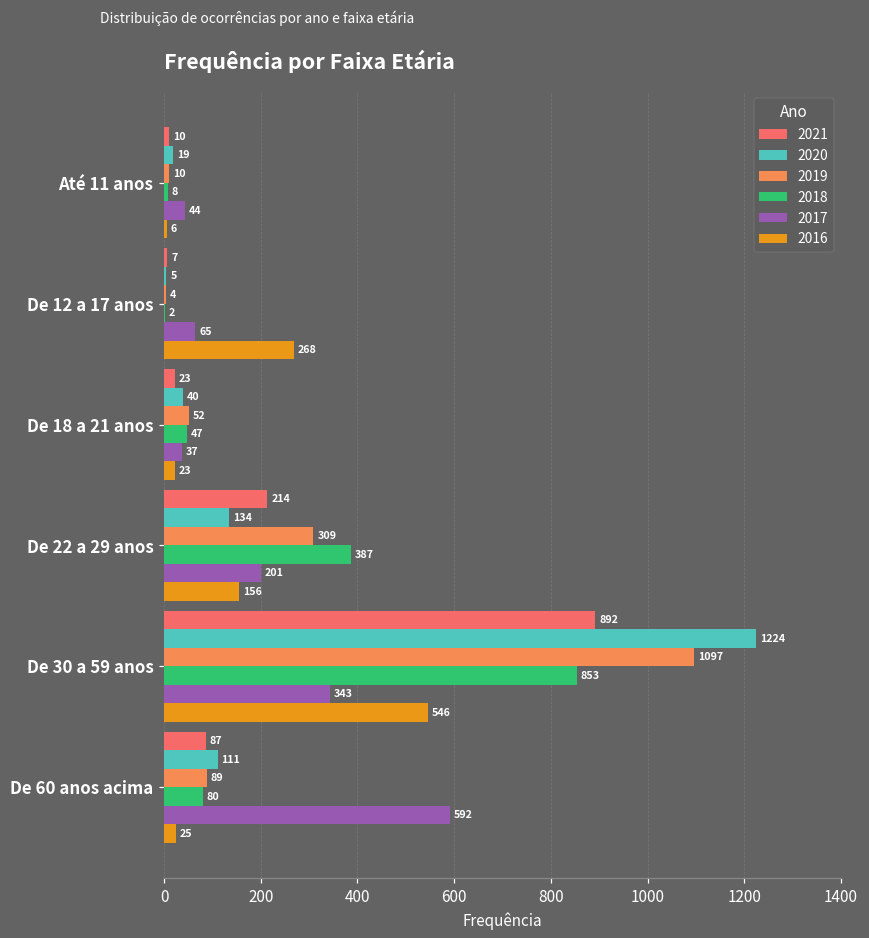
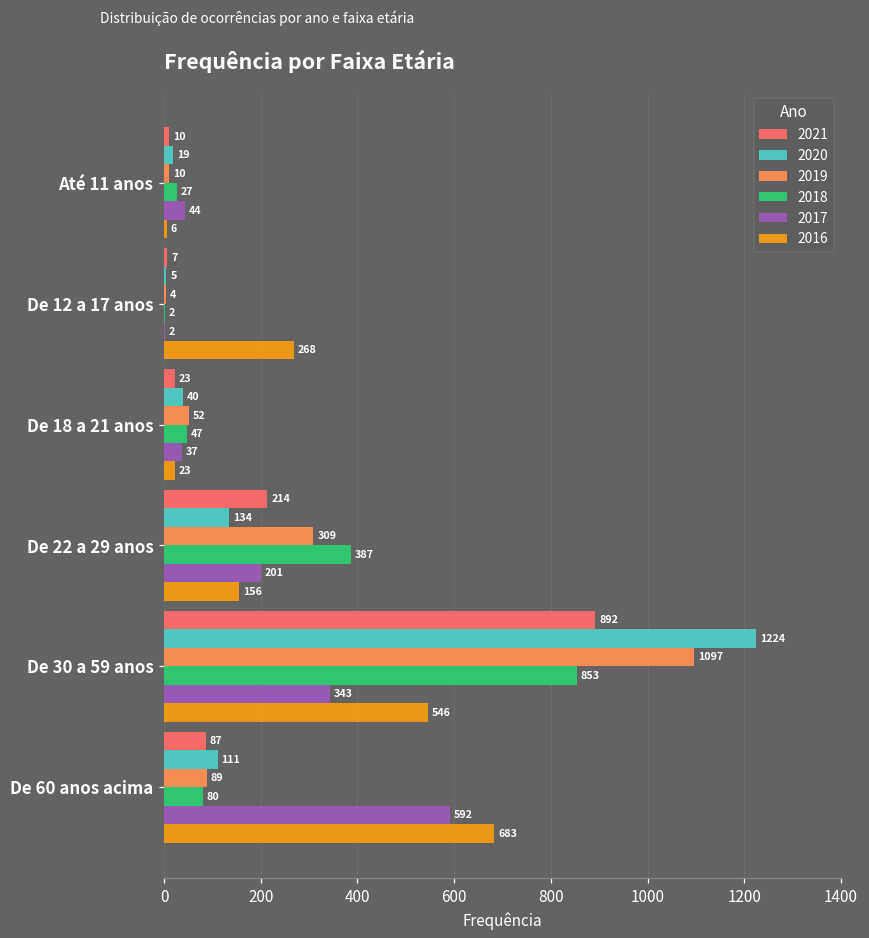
2018, Até 11 anos: 8 -> 27
2017, De 12 a 17 anos: 65 -> 2
2016, De 60 anos acima: 25 -> 683
